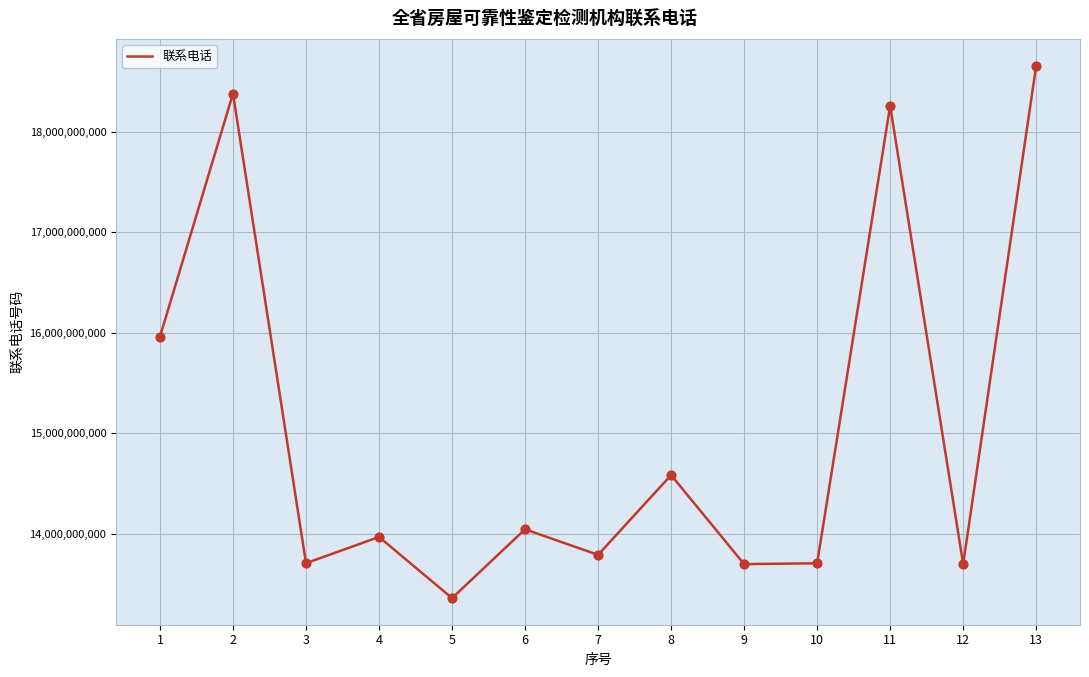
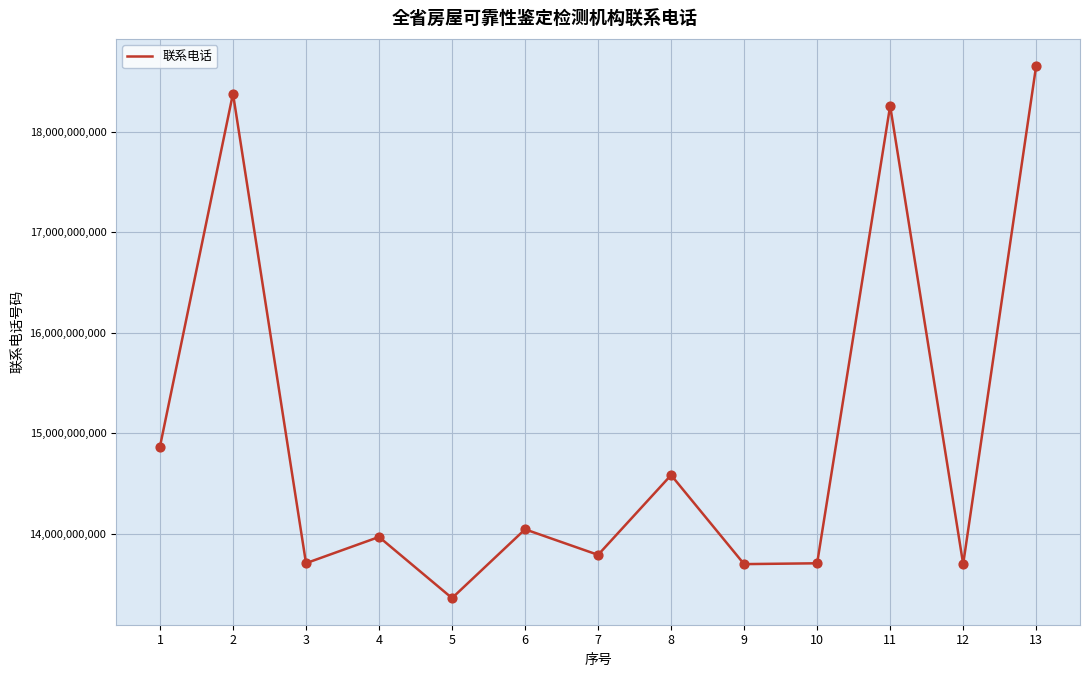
1: 15,960,000,000 -> 14,870,000,000
